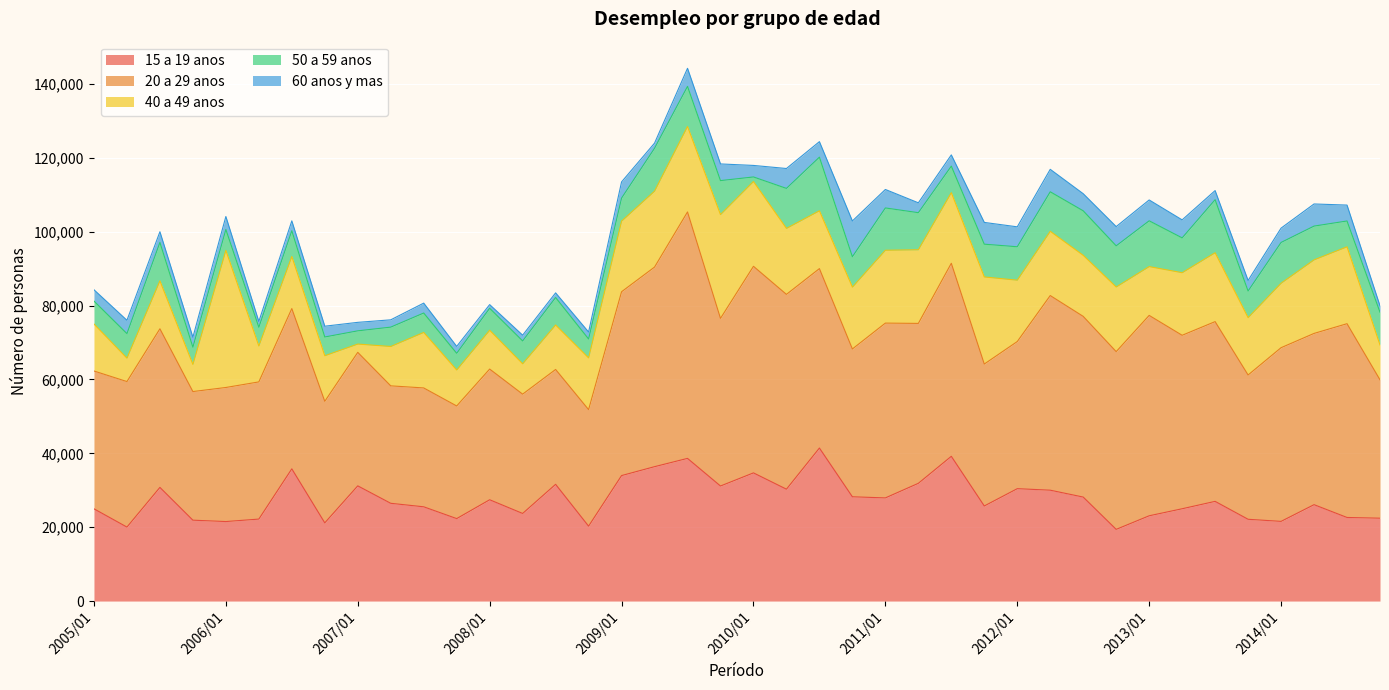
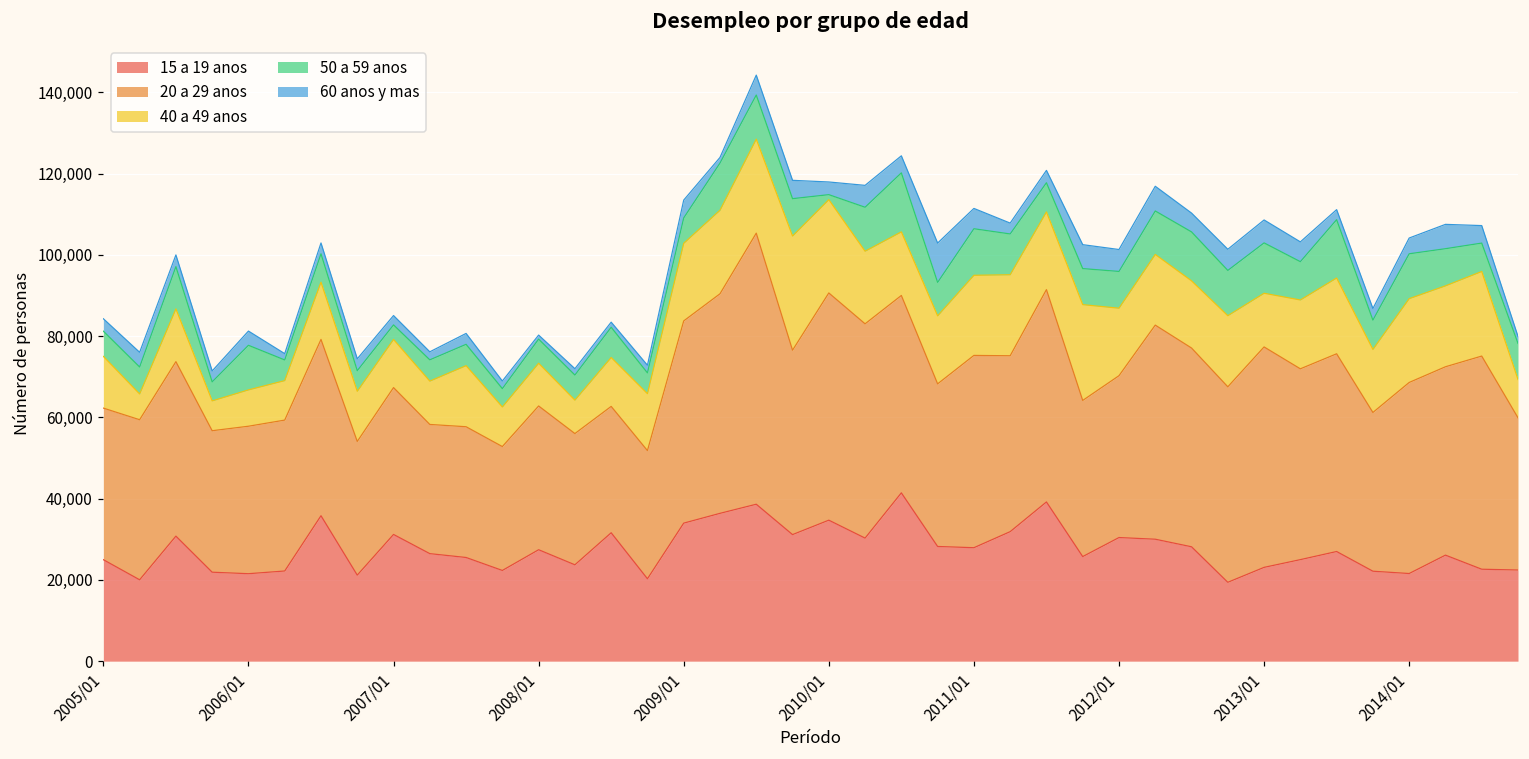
40 a 49 anos, 2006/01: 37,000 -> 9,000
50 a 59 anos, 2006/01: 6,000 -> 11,000
40 a 49 anos, 2007/01: 2,000 -> 12,000
40 a 49 anos, 2014/01: 17,000 -> 21,000
